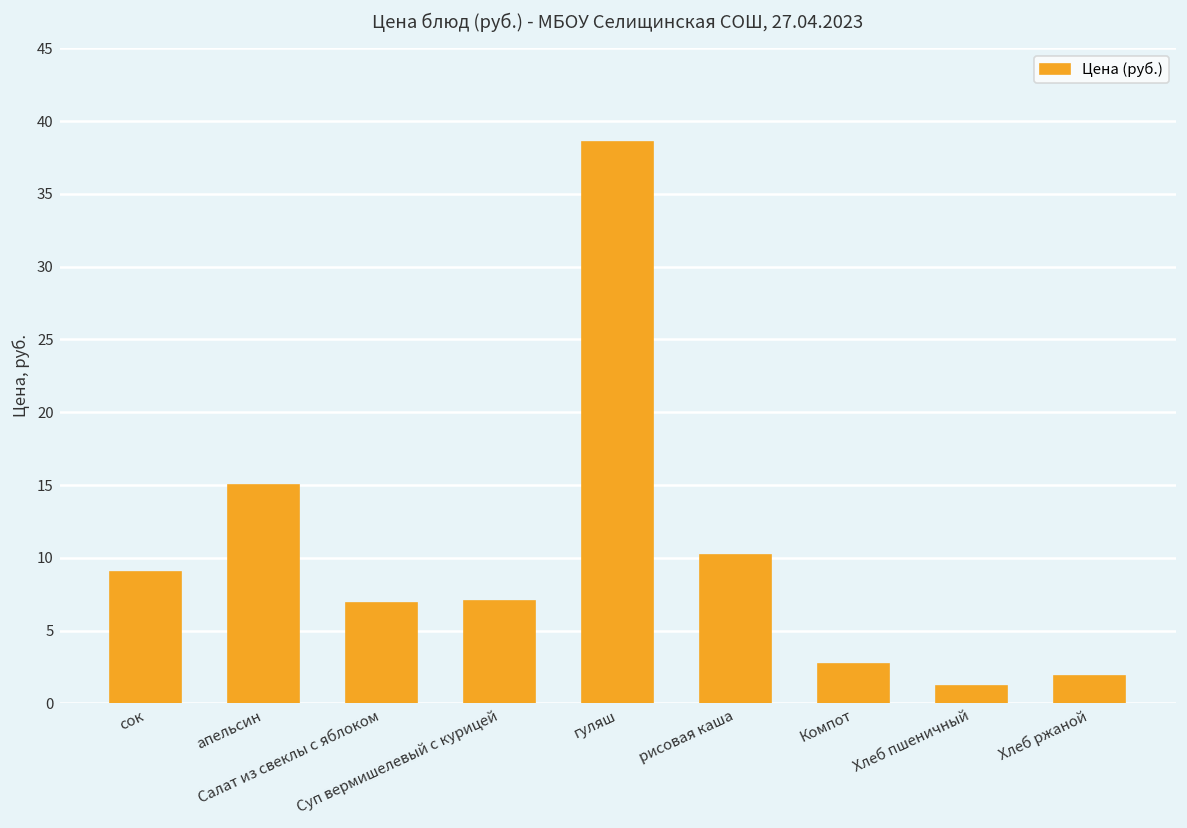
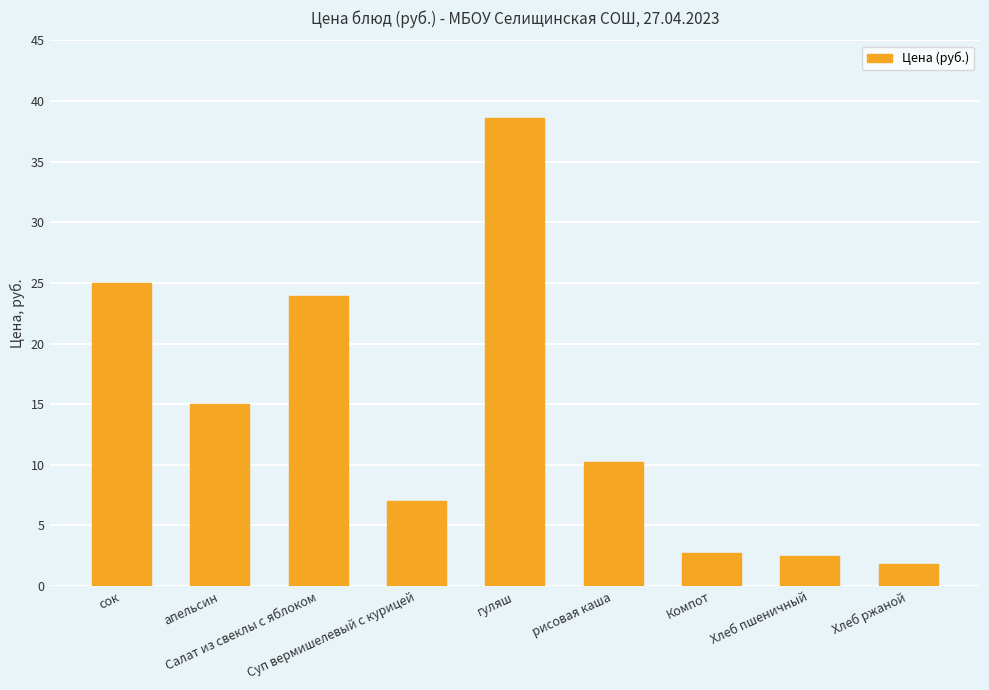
сок: 9 -> 25
Салат из свеклы с яблоком: 6.9 -> 24.0
Хлеб пшеничный: 1.2 -> 2.5
